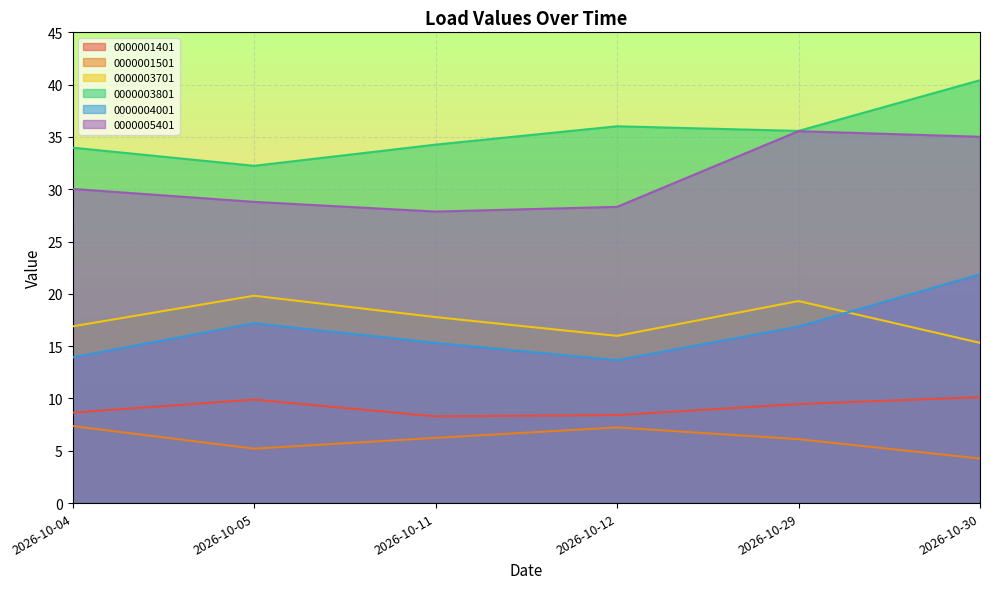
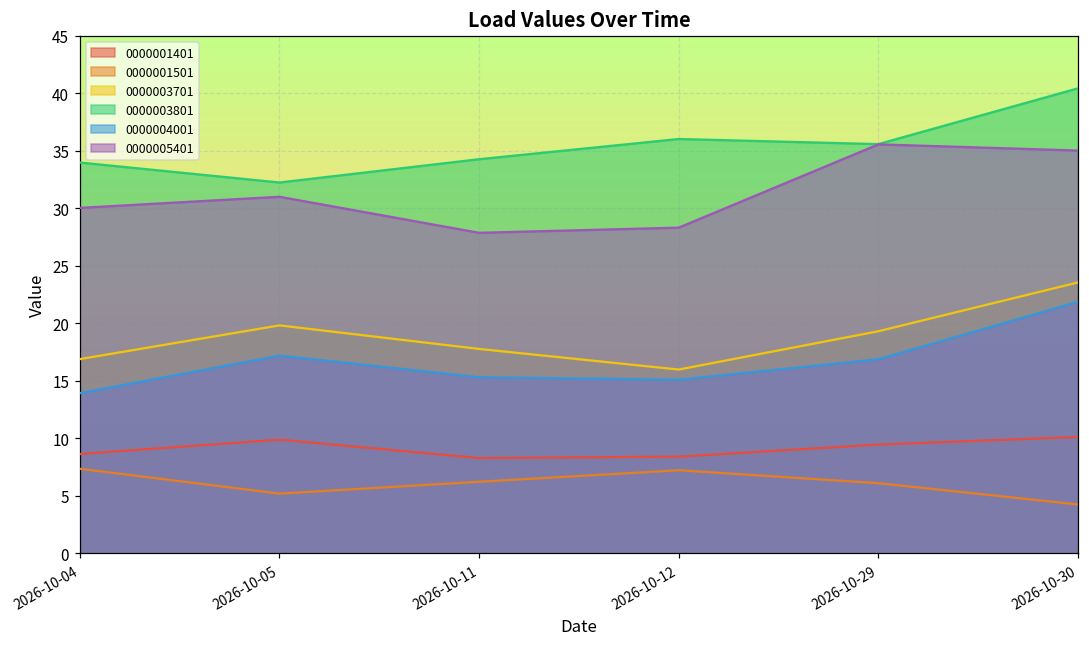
0000005401, 2026-10-05: 28.8 -> 31.0
0000004001, 2026-10-12: 13.7 -> 15.1
0000003701, 2026-10-30: 15.3 -> 23.6
